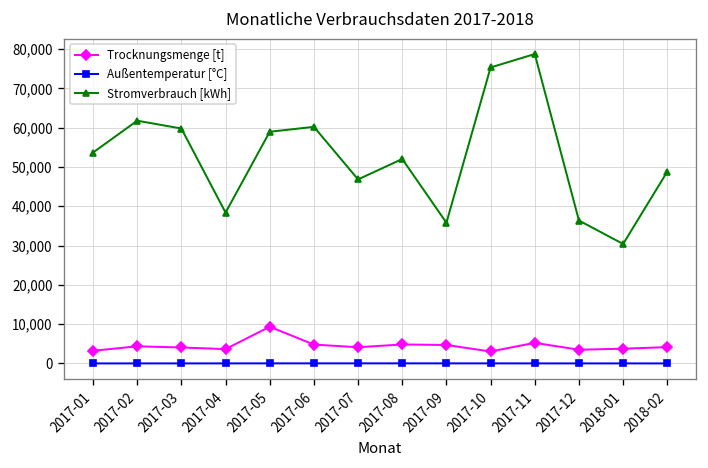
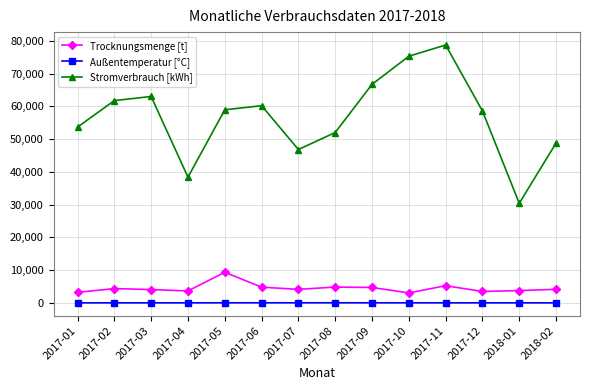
Stromverbrauch [kWh], 2017-03: 60,000 -> 63,000
Stromverbrauch [kWh], 2017-09: 36,000 -> 67,000
Stromverbrauch [kWh], 2017-12: 36,000 -> 59,000
